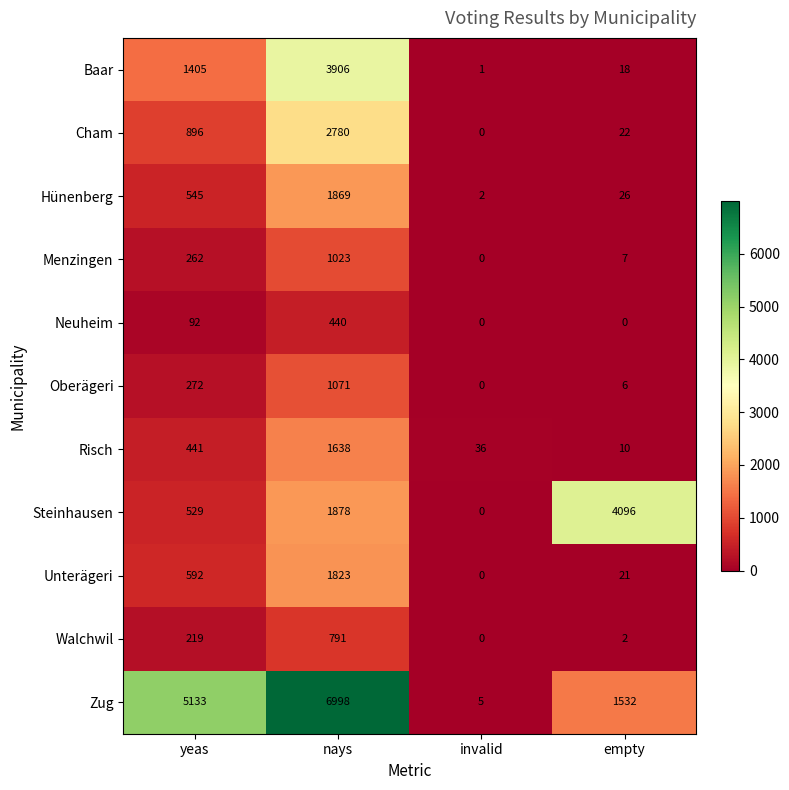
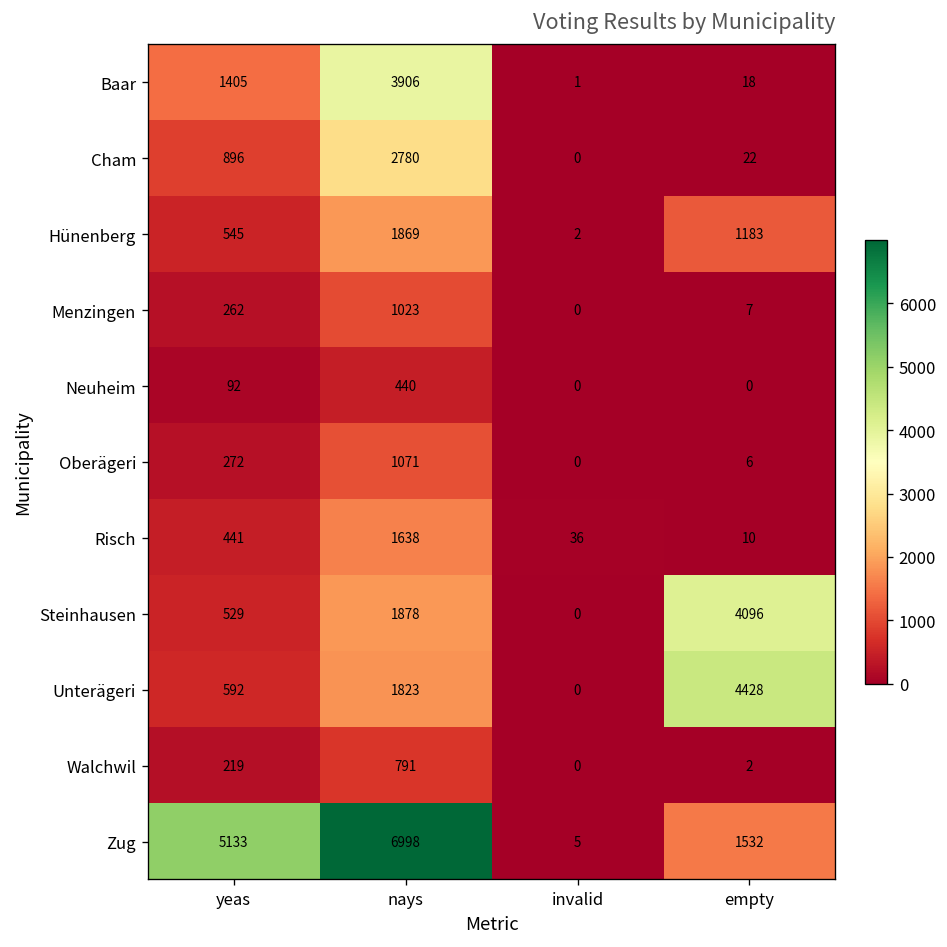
Hünenberg, empty: 26 -> 1183
Unterägeri, empty: 21 -> 4428
